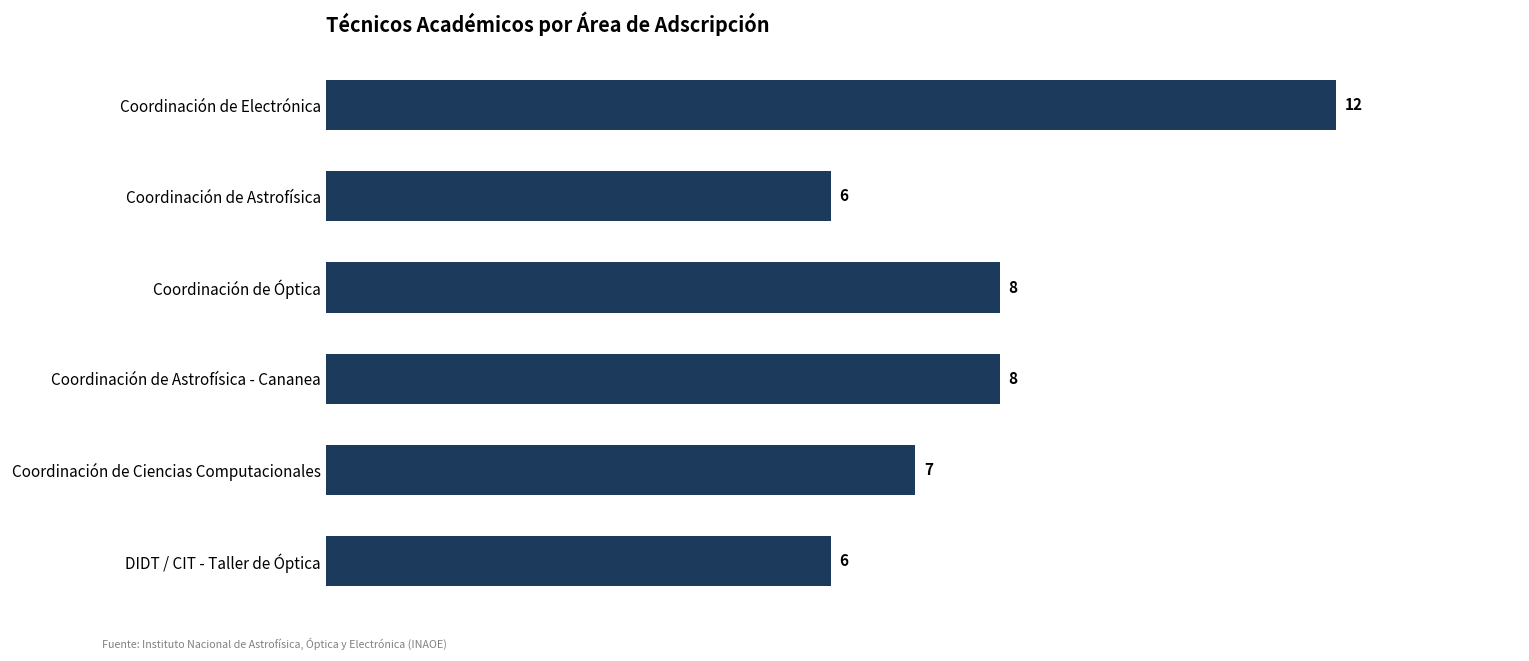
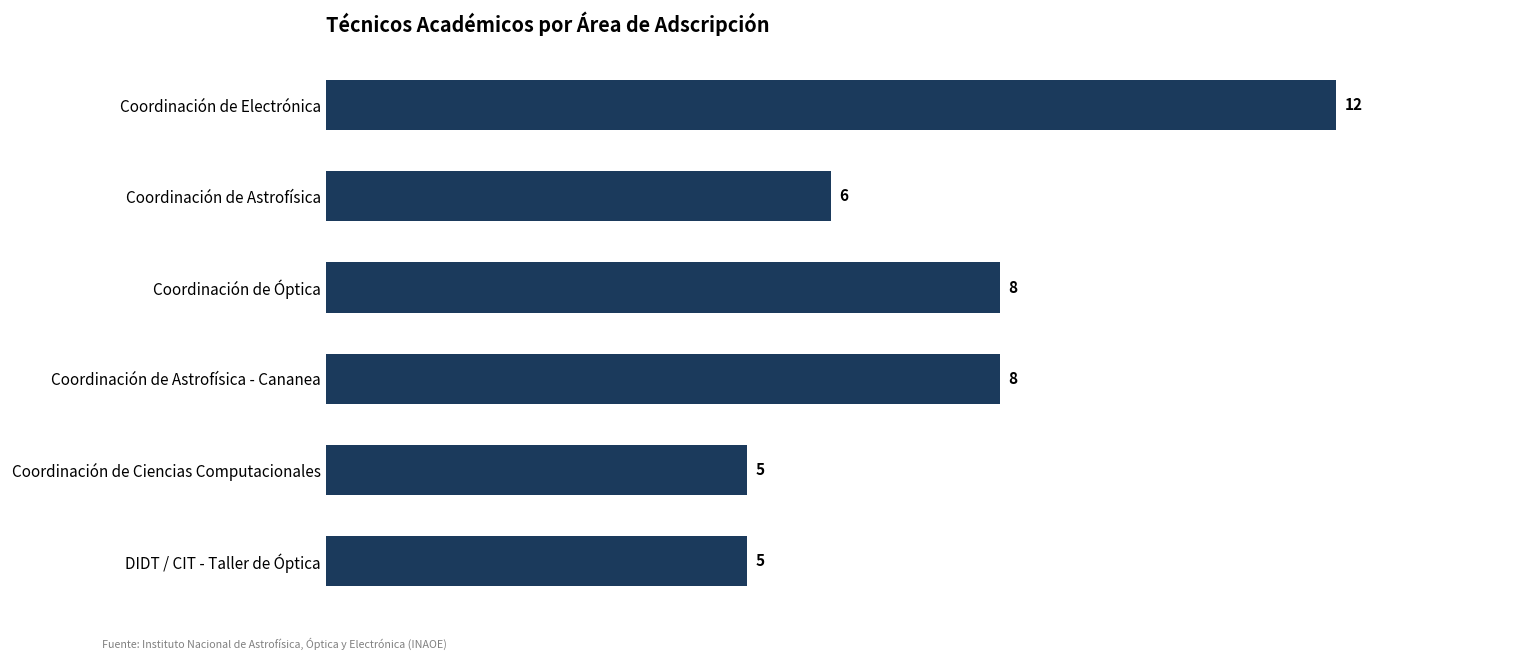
Coordinación de Ciencias Computacionales: 7 -> 5
DIDT / CIT - Taller de Óptica: 6 -> 5
